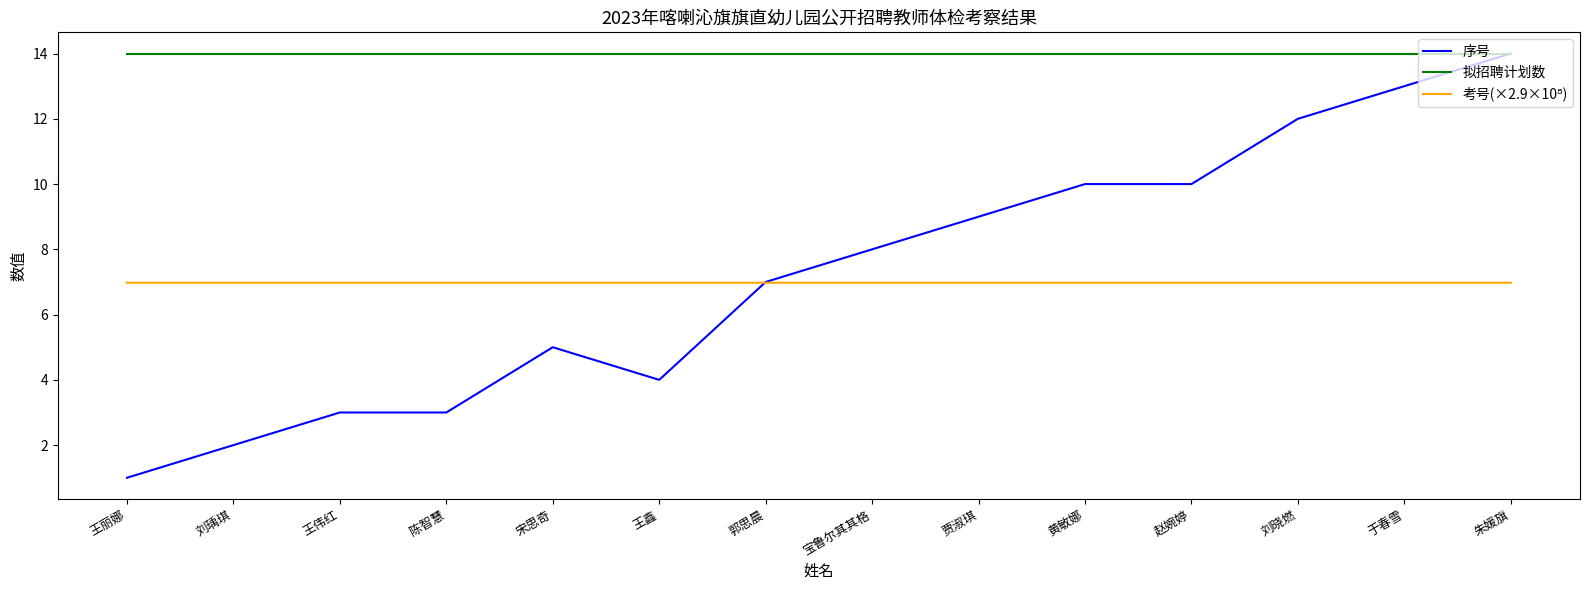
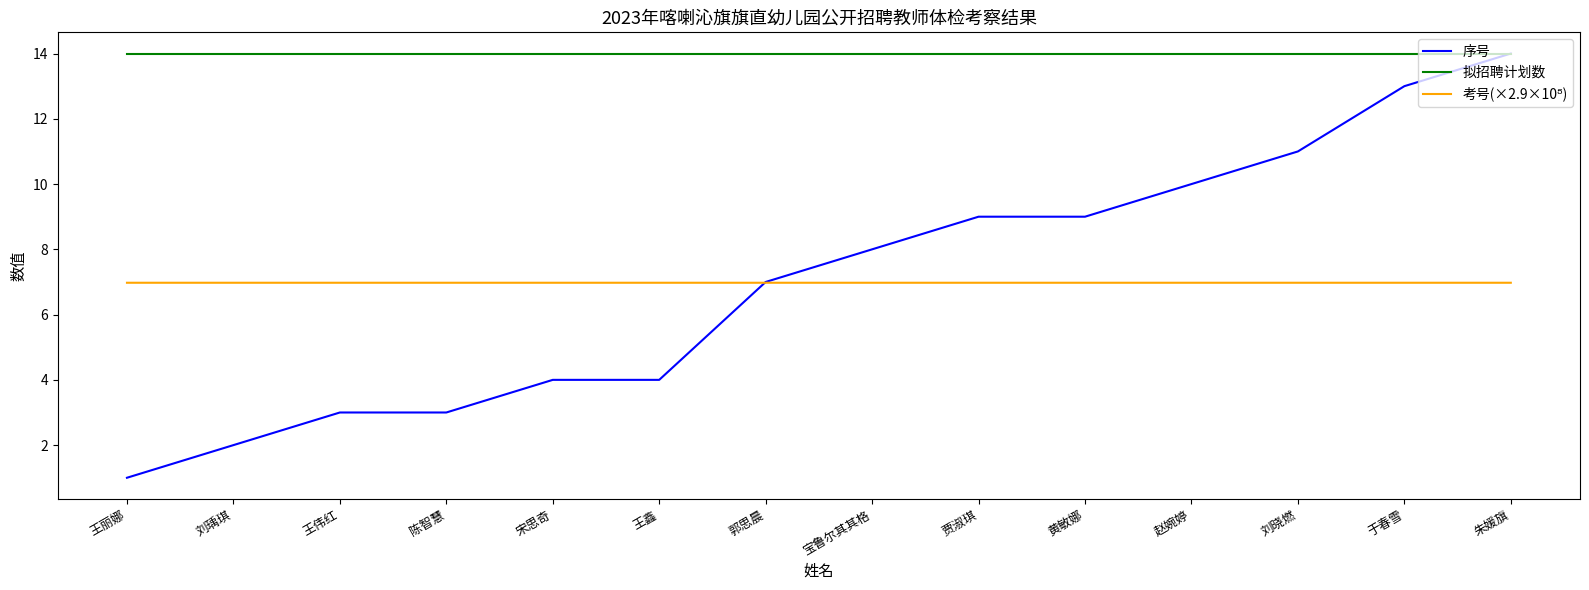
序号, 宋思奇: 5 -> 4
序号, 黄敏娜: 10 -> 9
序号, 刘晓燃: 12 -> 11
